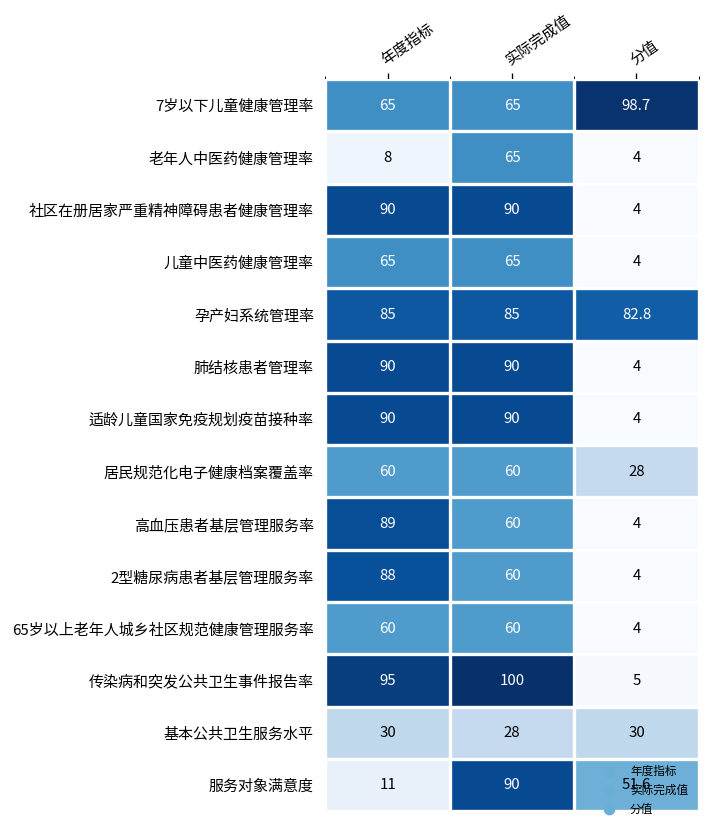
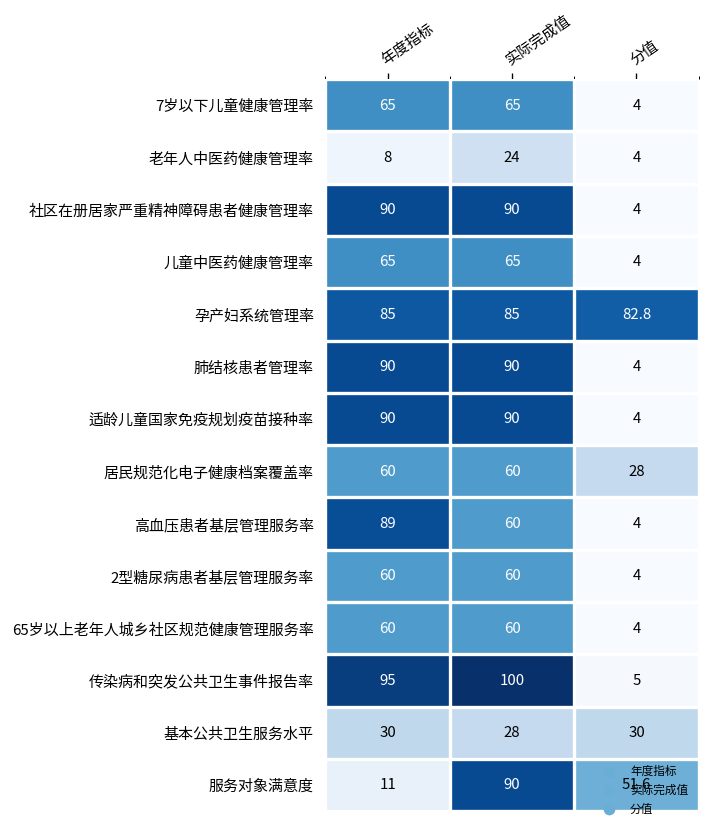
7岁以下儿童健康管理率, 分值: 98.7 -> 4
老年人中医药健康管理率, 实际完成值: 65 -> 24
2型糖尿病患者基层管理服务率, 年度指标: 88 -> 60
